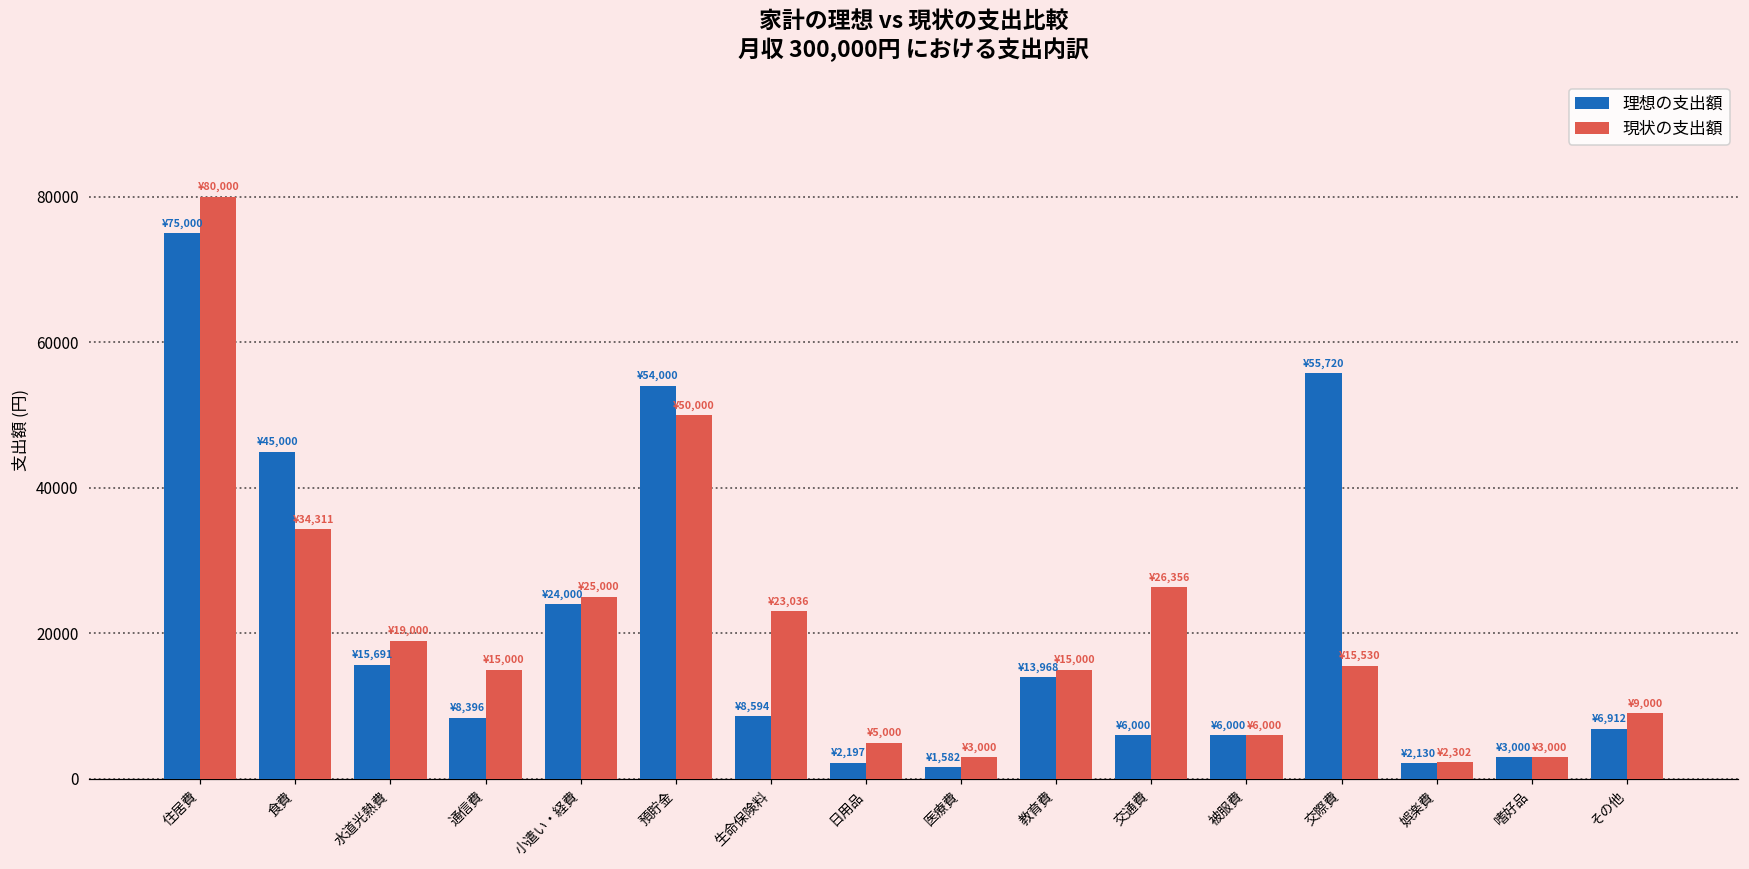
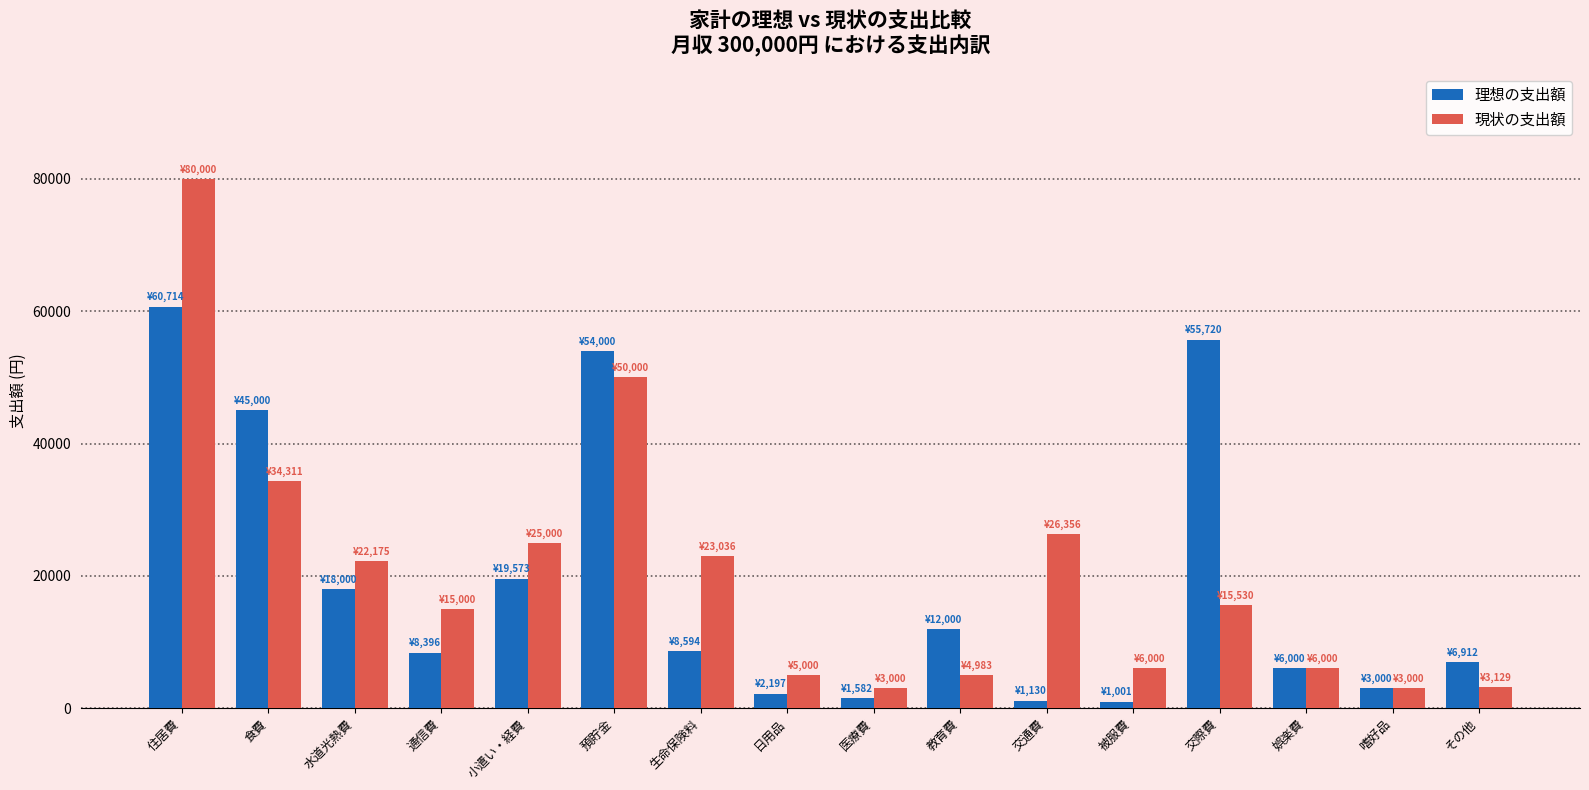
理想の支出額, 住居費: ¥75,000 -> ¥60,714
理想の支出額, 水道光熱費: ¥15,691 -> ¥18,000
現状の支出額, 水道光熱費: ¥19,000 -> ¥22,175
理想の支出額, 小遣い・経費: ¥24,000 -> ¥19,573
理想の支出額, 教育費: ¥13,968 -> ¥12,000
現状の支出額, 教育費: ¥15,000 -> ¥4,983
理想の支出額, 交通費: ¥6,000 -> ¥1,130
理想の支出額, 被服費: ¥6,000 -> ¥1,001
理想の支出額, 娯楽費: ¥2,130 -> ¥6,000
現状の支出額, 娯楽費: ¥2,302 -> ¥6,000
現状の支出額, その他: ¥9,000 -> ¥3,129
